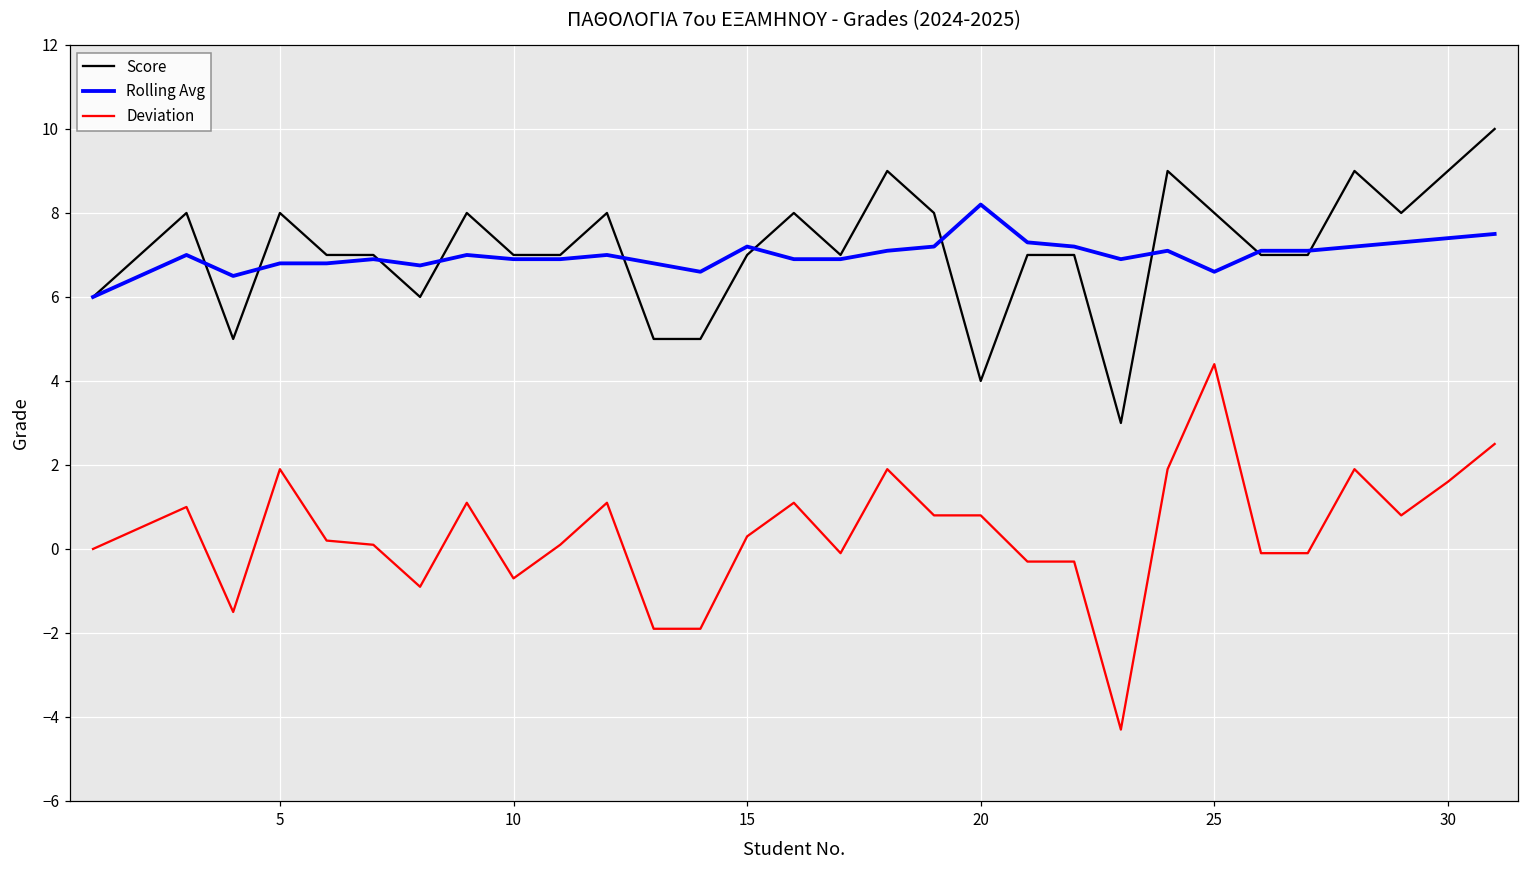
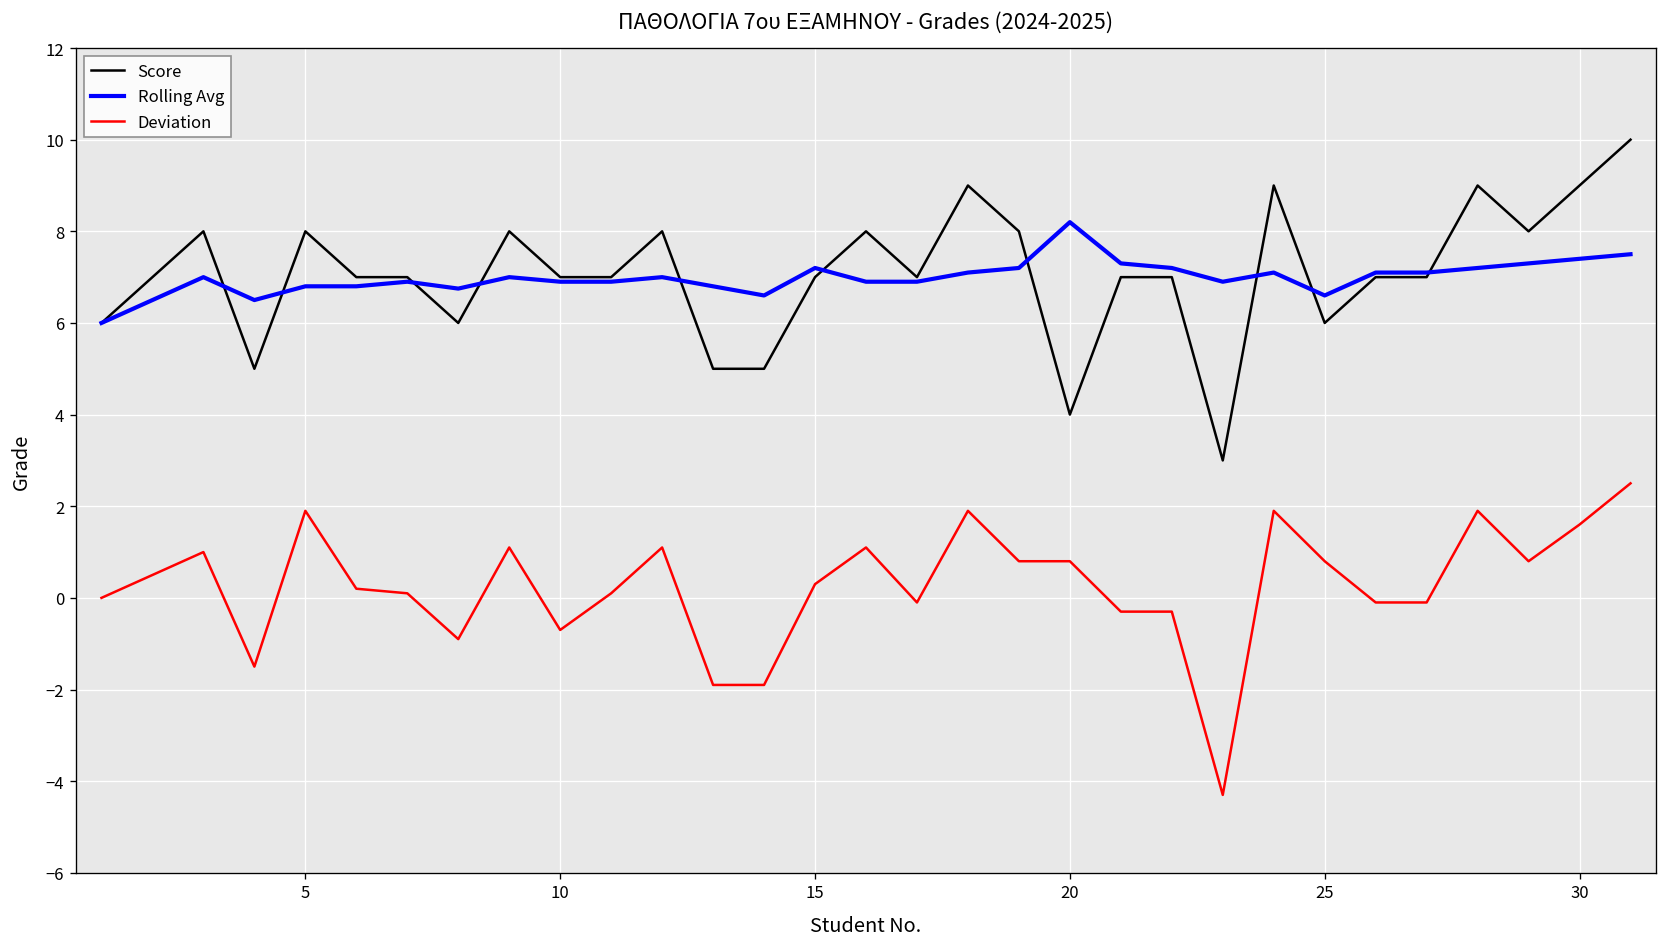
Score, 25: 8 -> 6
Deviation, 25: 4.4 -> 0.8
